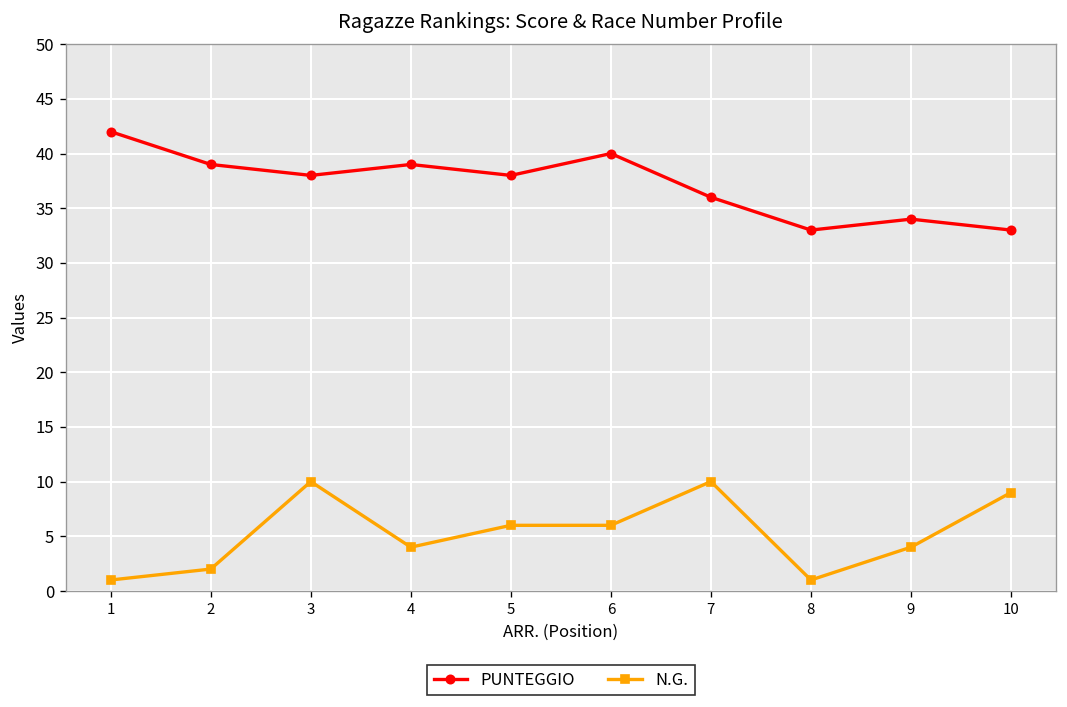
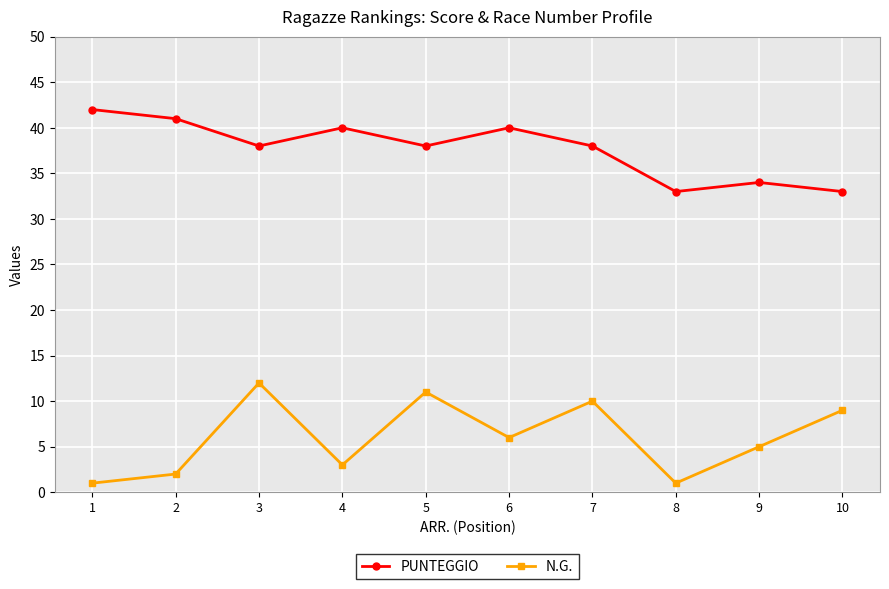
PUNTEGGIO, 2: 39 -> 41
N.G., 3: 10 -> 12
PUNTEGGIO, 4: 39 -> 40
N.G., 4: 4 -> 3
N.G., 5: 6 -> 11
PUNTEGGIO, 7: 36 -> 38
N.G., 9: 4 -> 5
